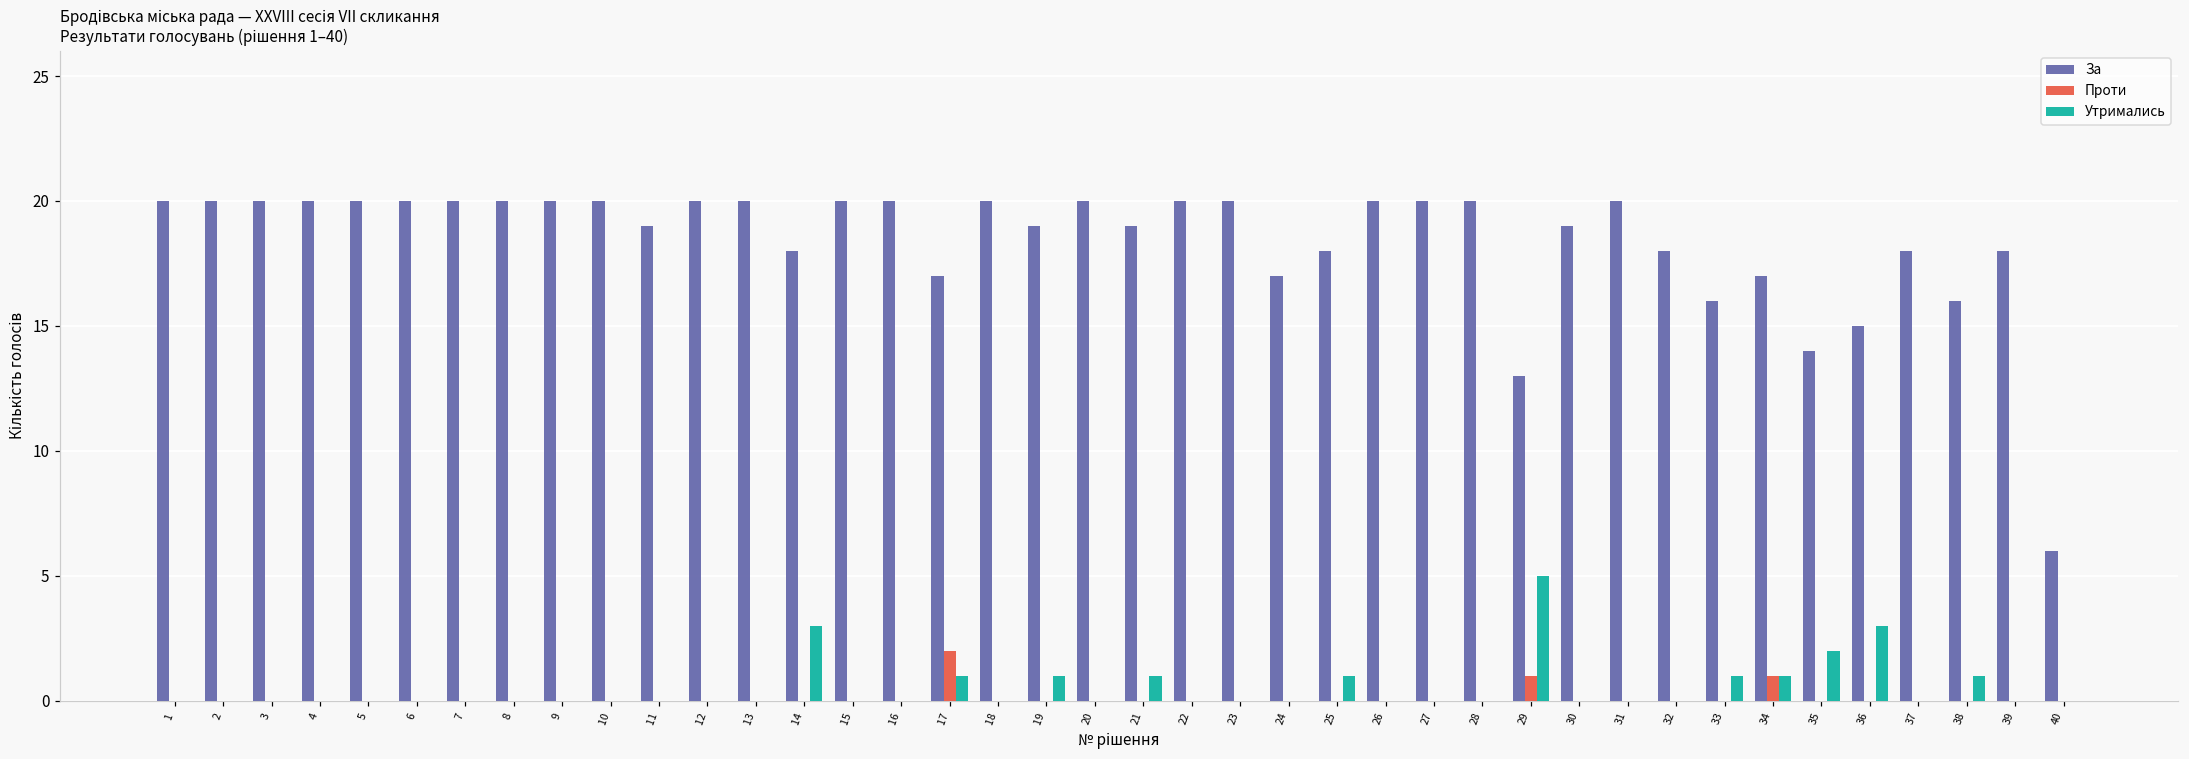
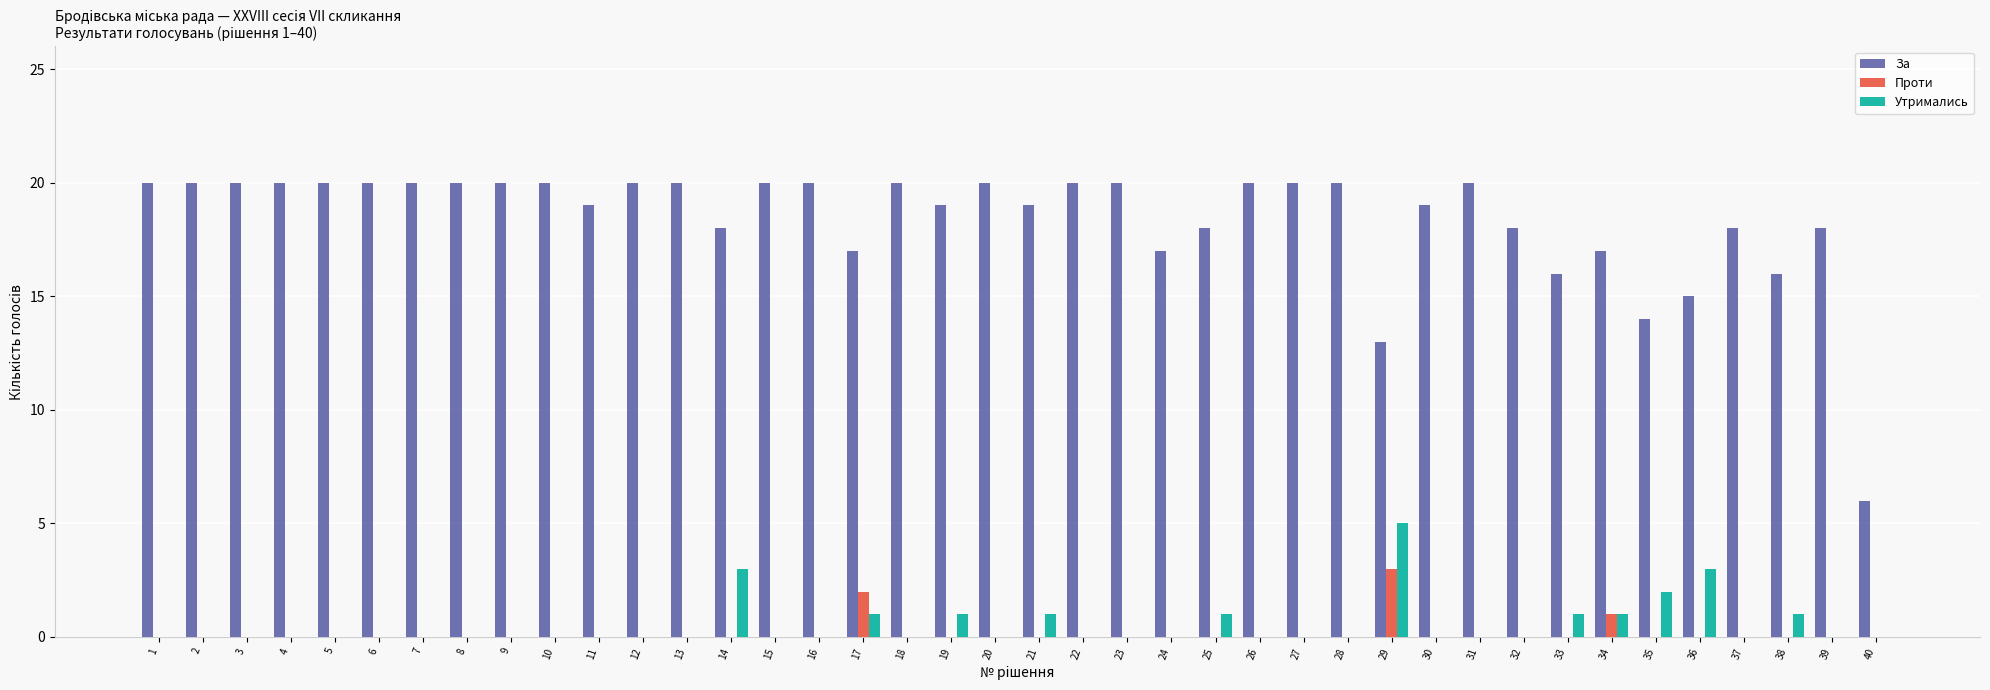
Проти, 29: 1 -> 3
